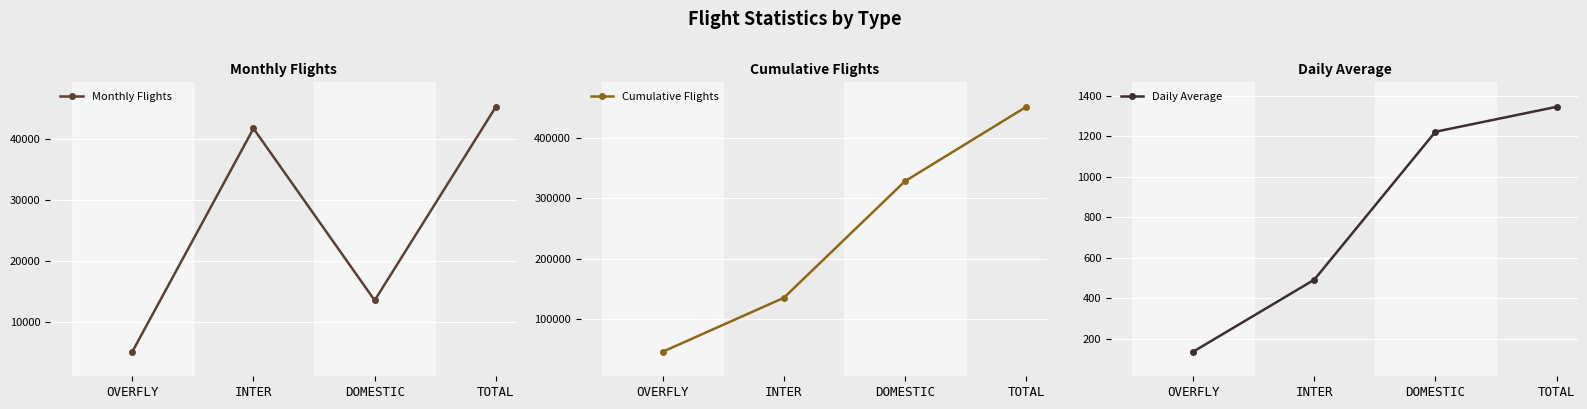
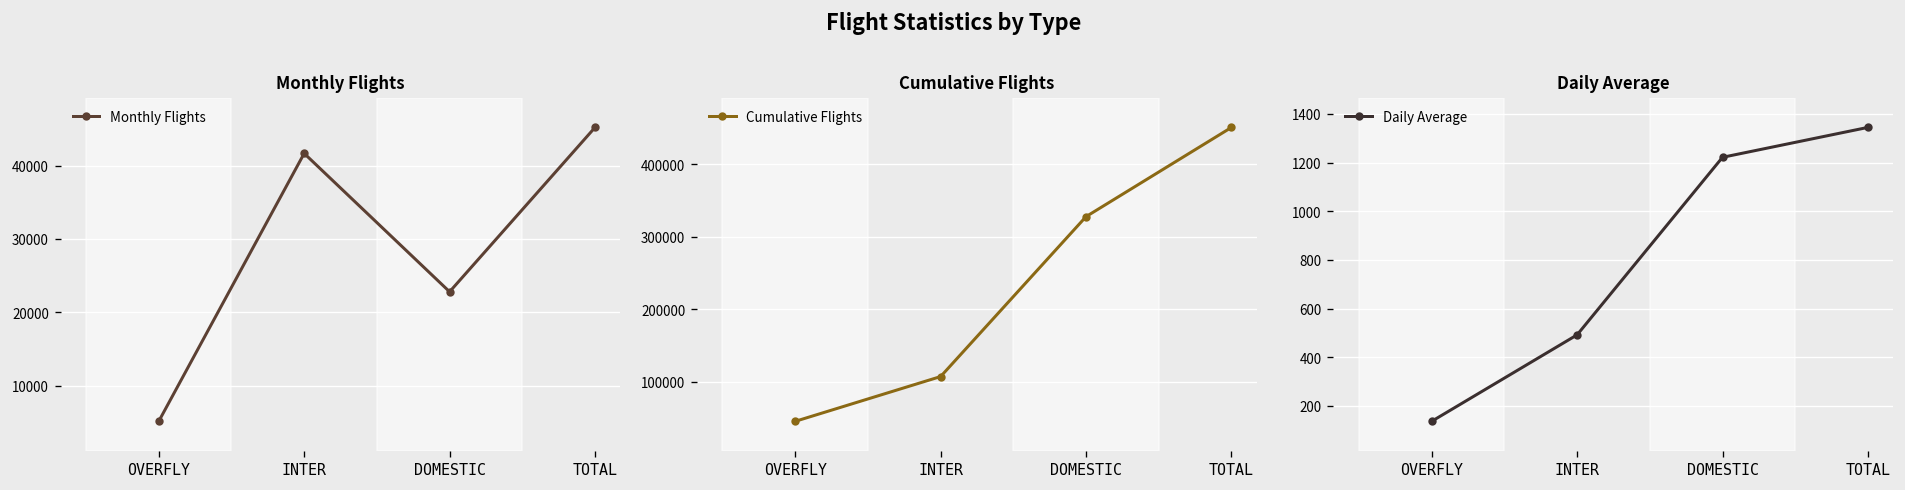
Monthly Flights, DOMESTIC: 14000 -> 23000
Cumulative Flights, INTER: 140000 -> 110000
